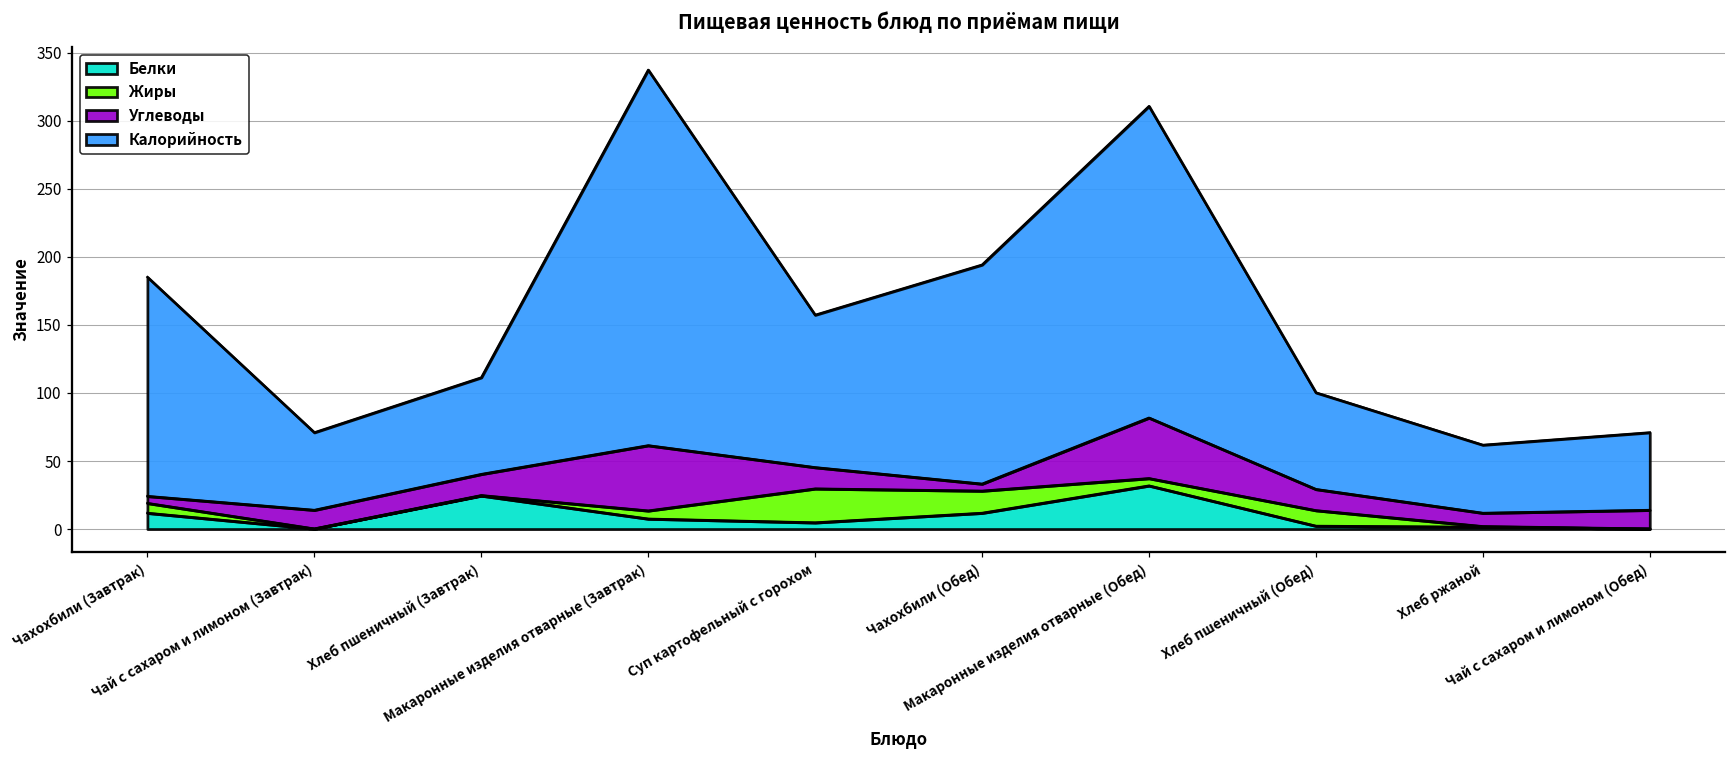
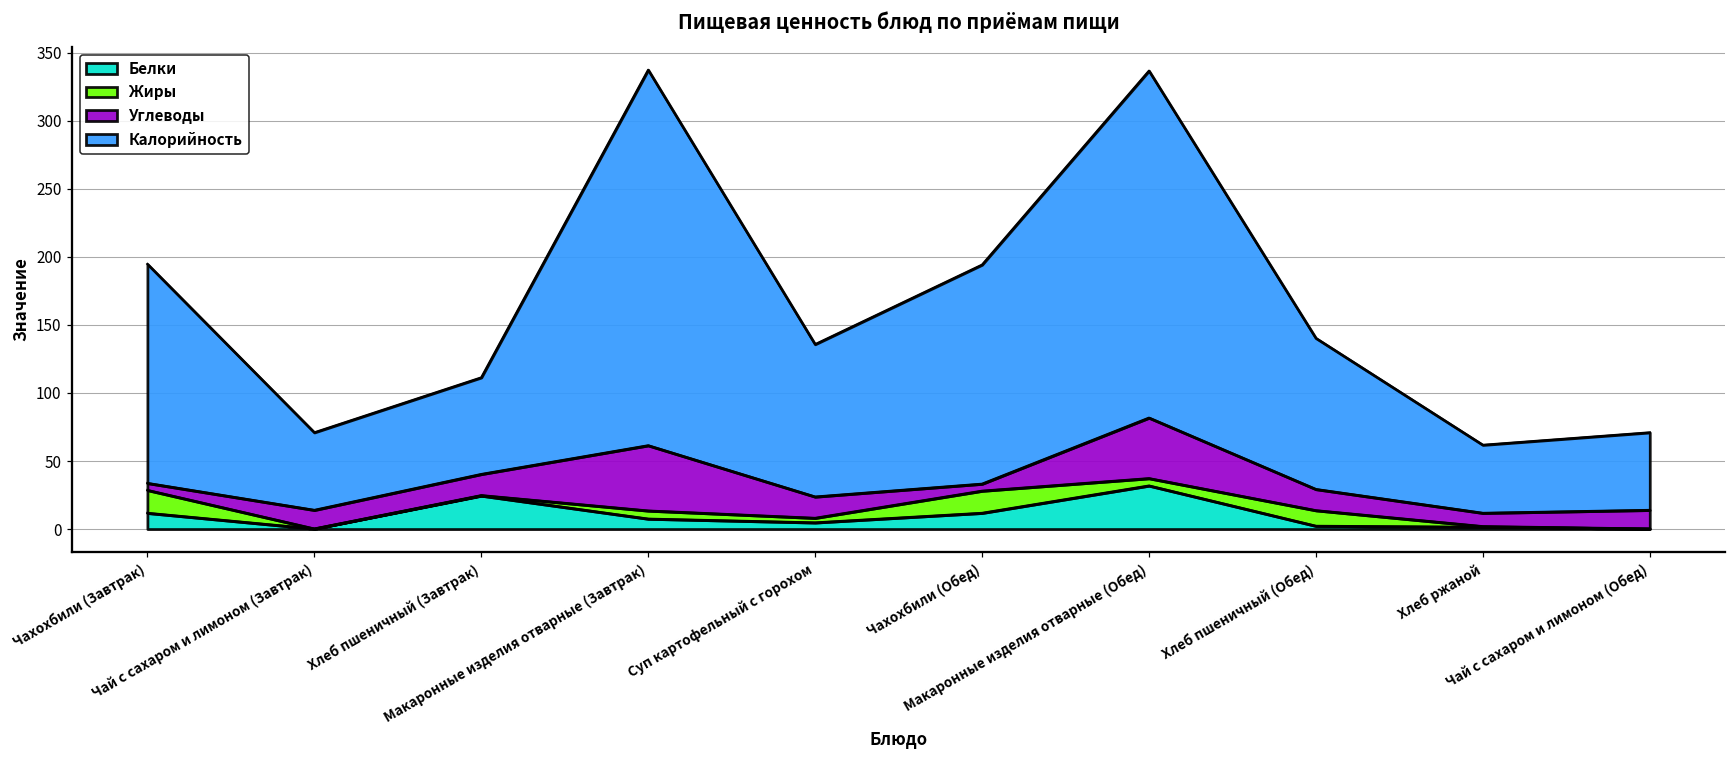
Жиры, Чахохбили (Завтрак): 7 -> 17
Жиры, Суп картофельный с горохом: 25 -> 3
Калорийность, Макаронные изделия отварные (Обед): 229 -> 255
Калорийность, Хлеб пшеничный (Обед): 71 -> 111
